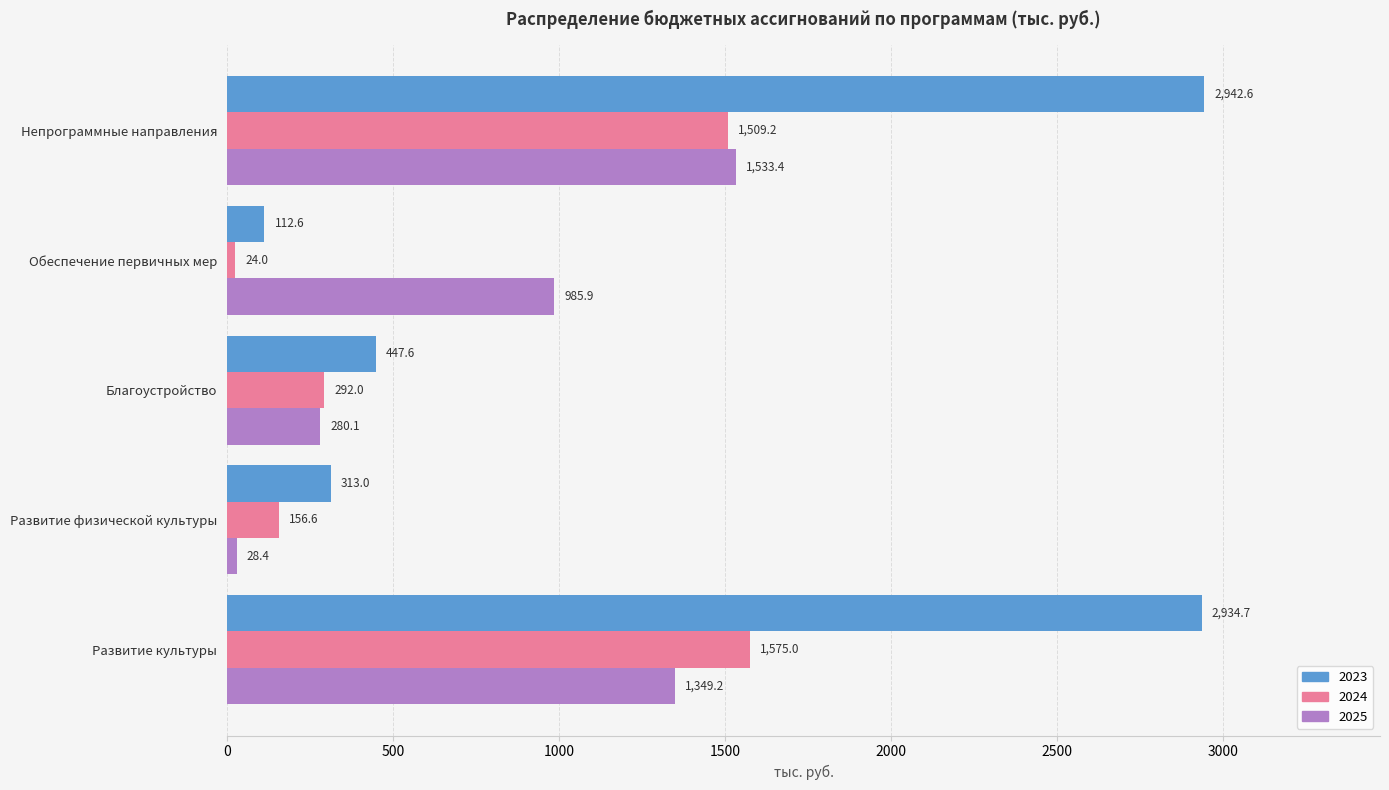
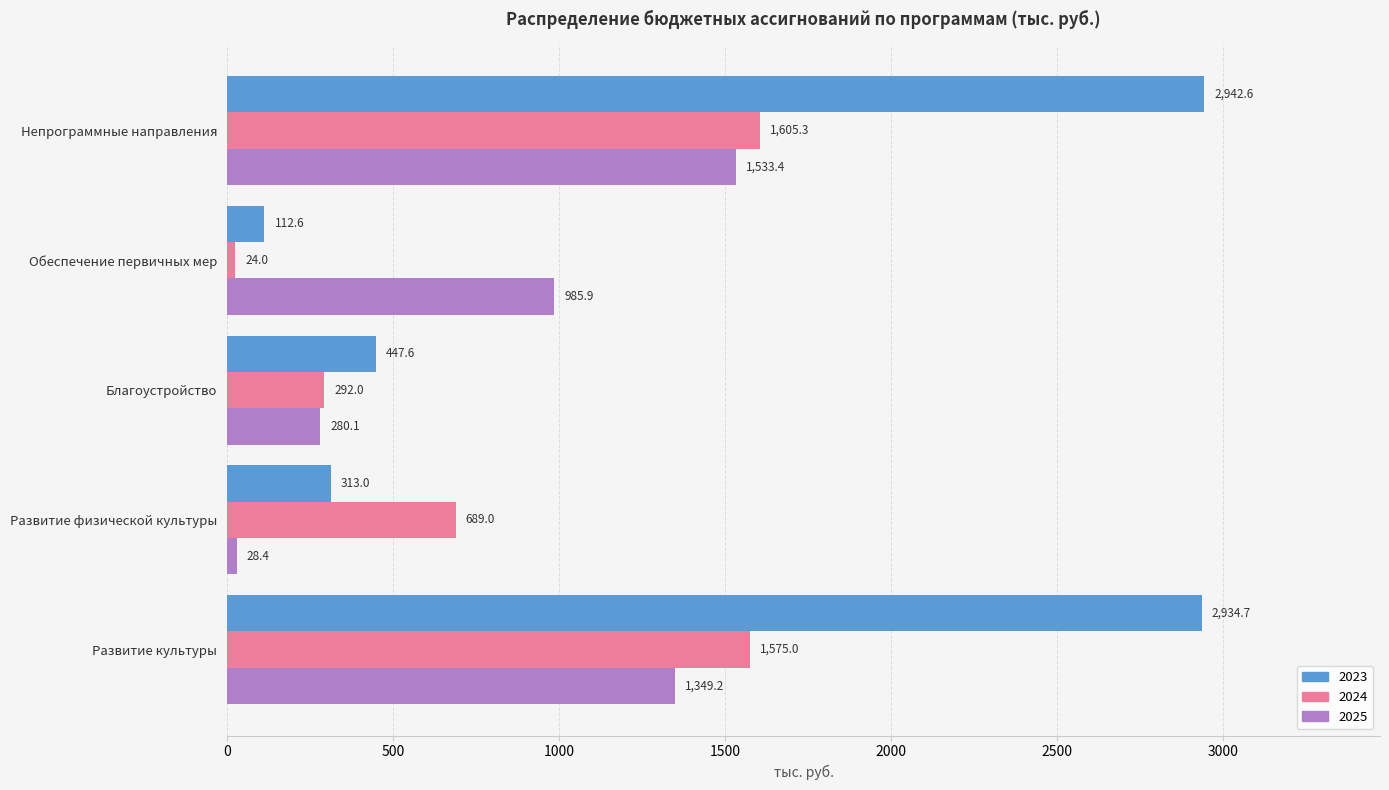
2024, Непрограммные направления: 1,509.2 -> 1,605.3
2024, Развитие физической культуры: 156.6 -> 689.0
